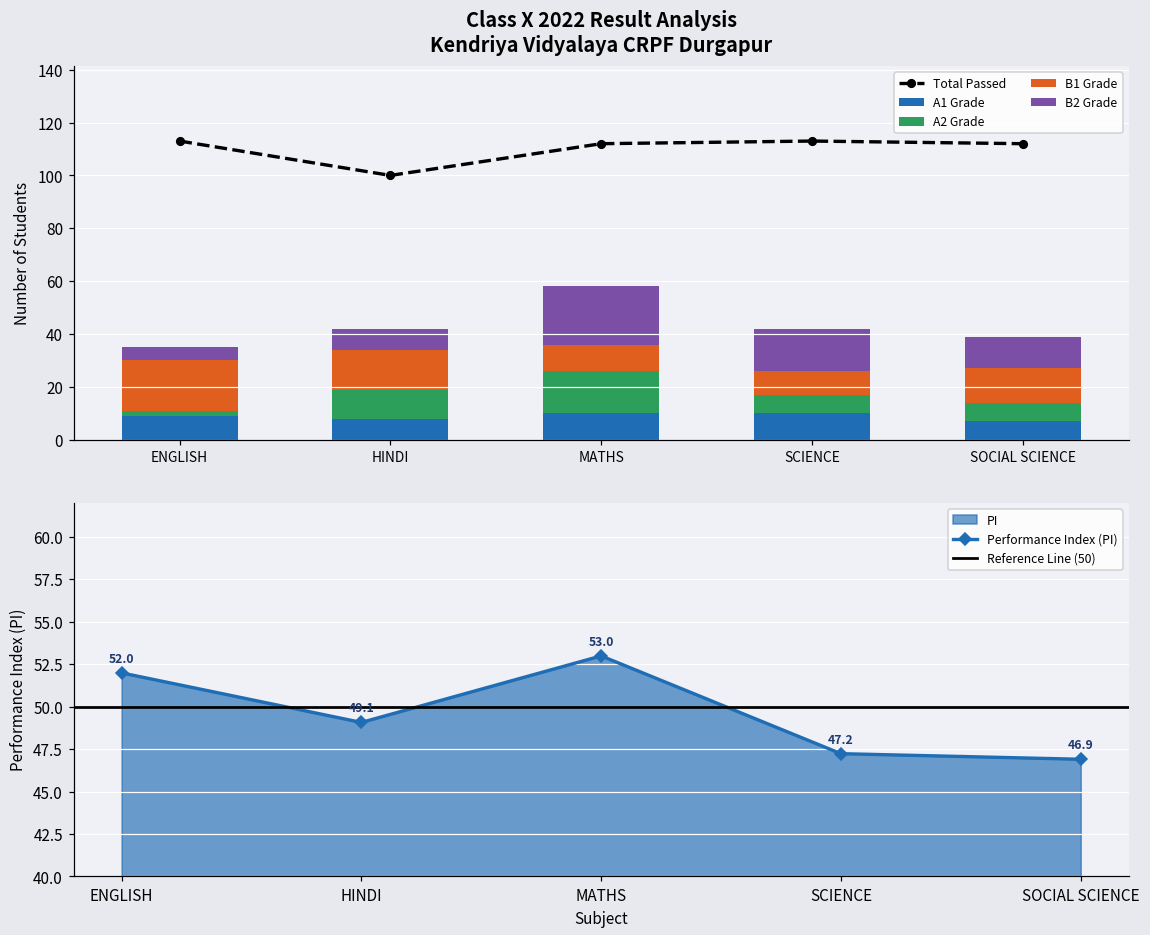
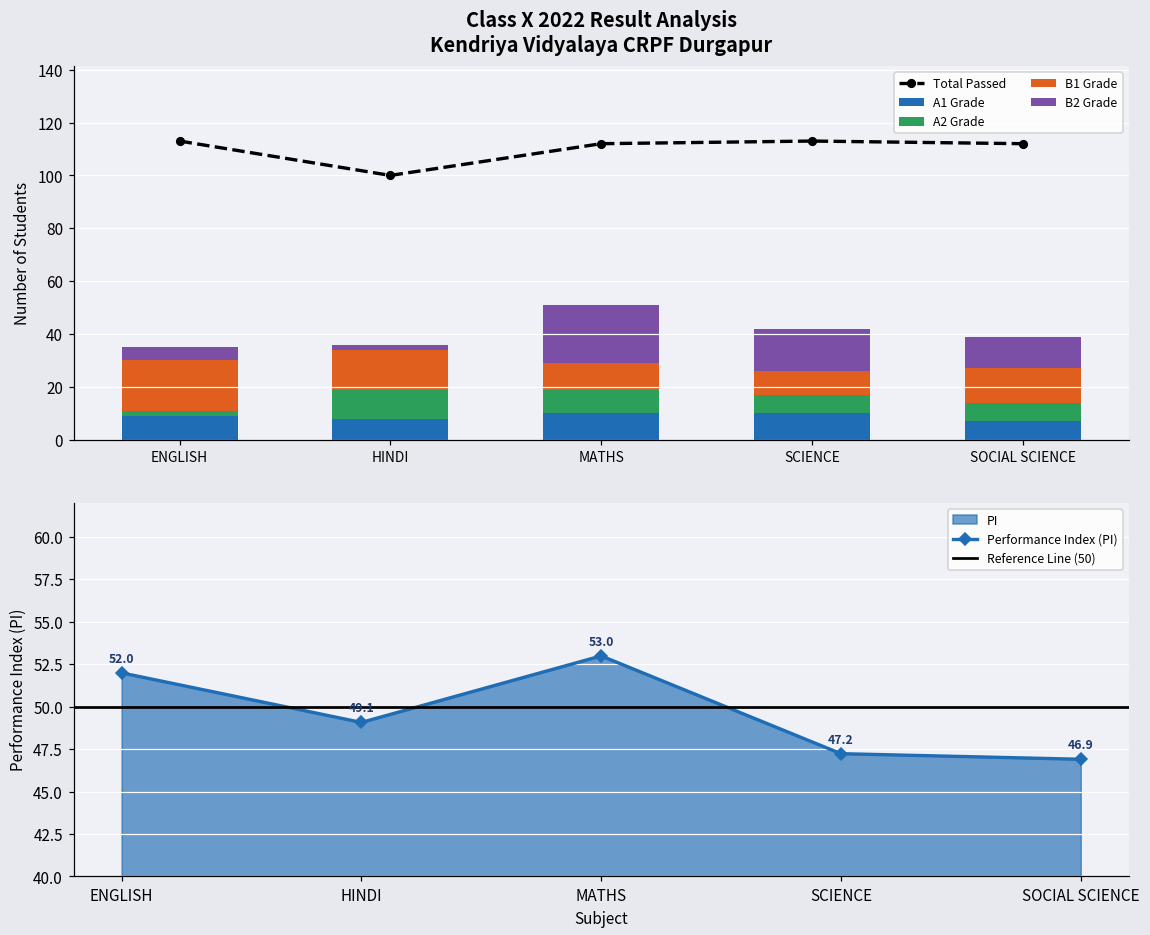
Class X 2022 Result Analysis Kendriya Vidyalaya CRPF Durgapur, B2 Grade, HINDI: 8 -> 2
Class X 2022 Result Analysis Kendriya Vidyalaya CRPF Durgapur, A2 Grade, MATHS: 16 -> 9
